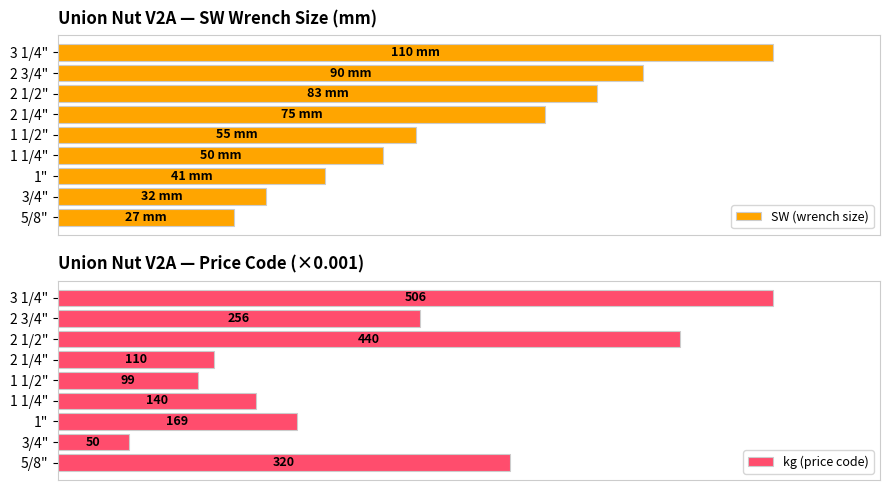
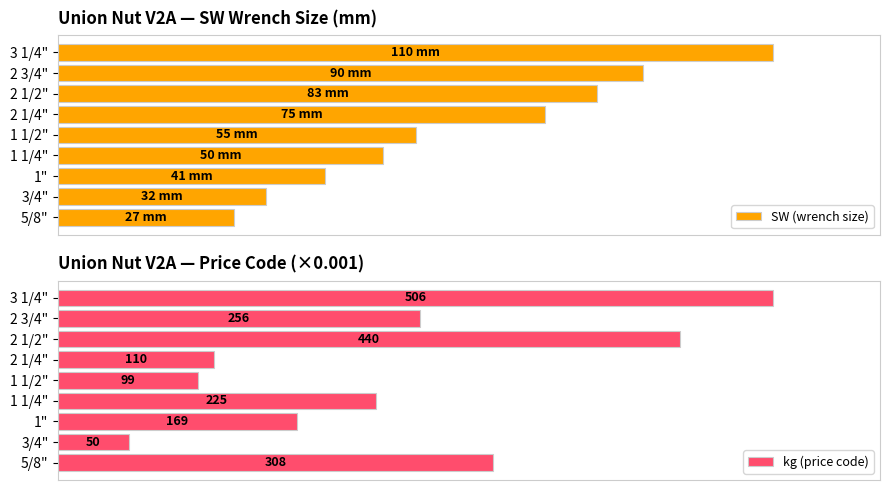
Union Nut V2A — Price Code (×0.001), 1 1/4": 140 -> 225
Union Nut V2A — Price Code (×0.001), 5/8": 320 -> 308
